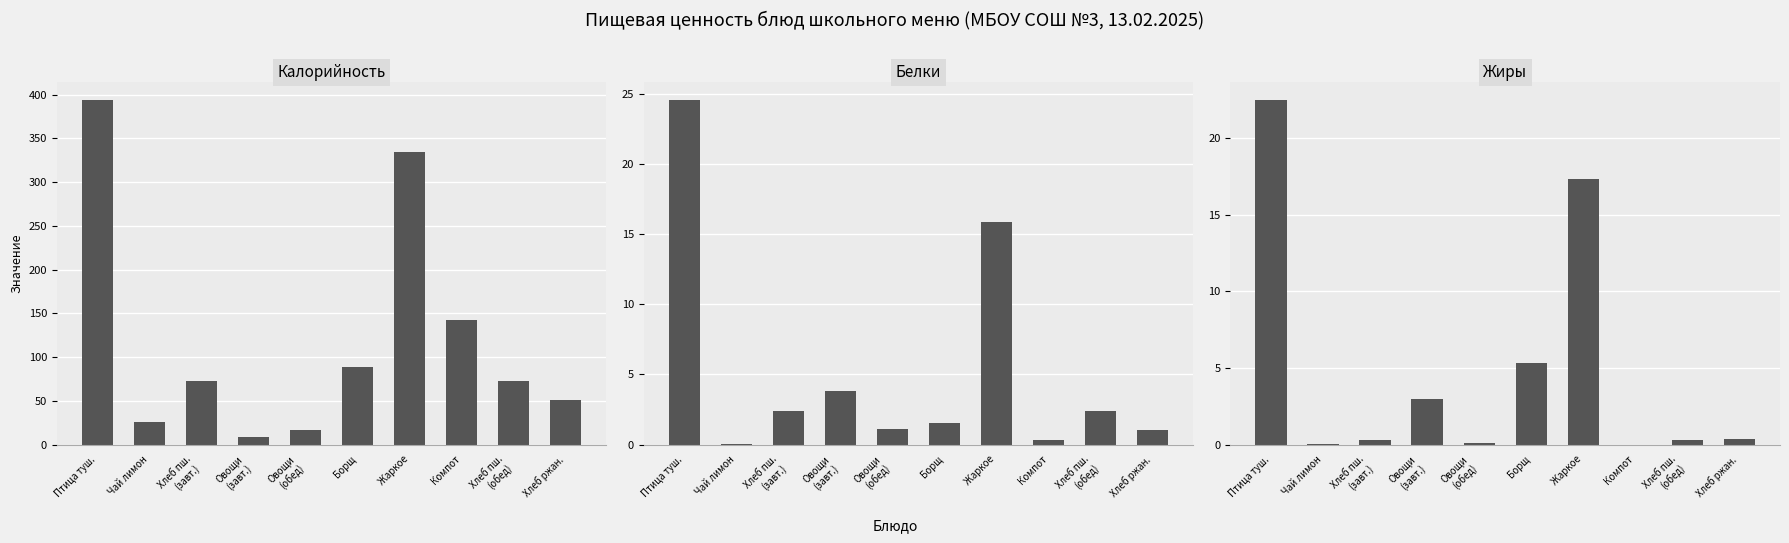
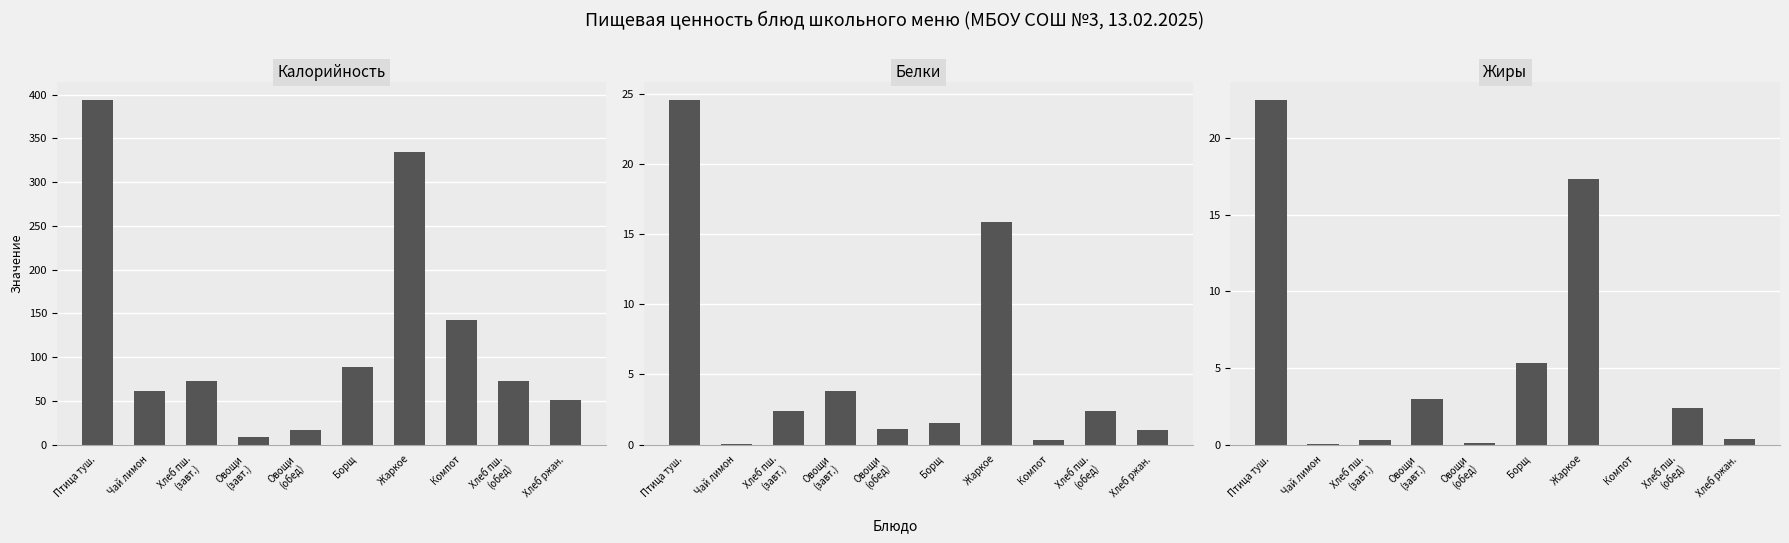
Калорийность, Чай лимон: 30 -> 60
Жиры, Хлеб пш. (обед): 0.3 -> 2.4
